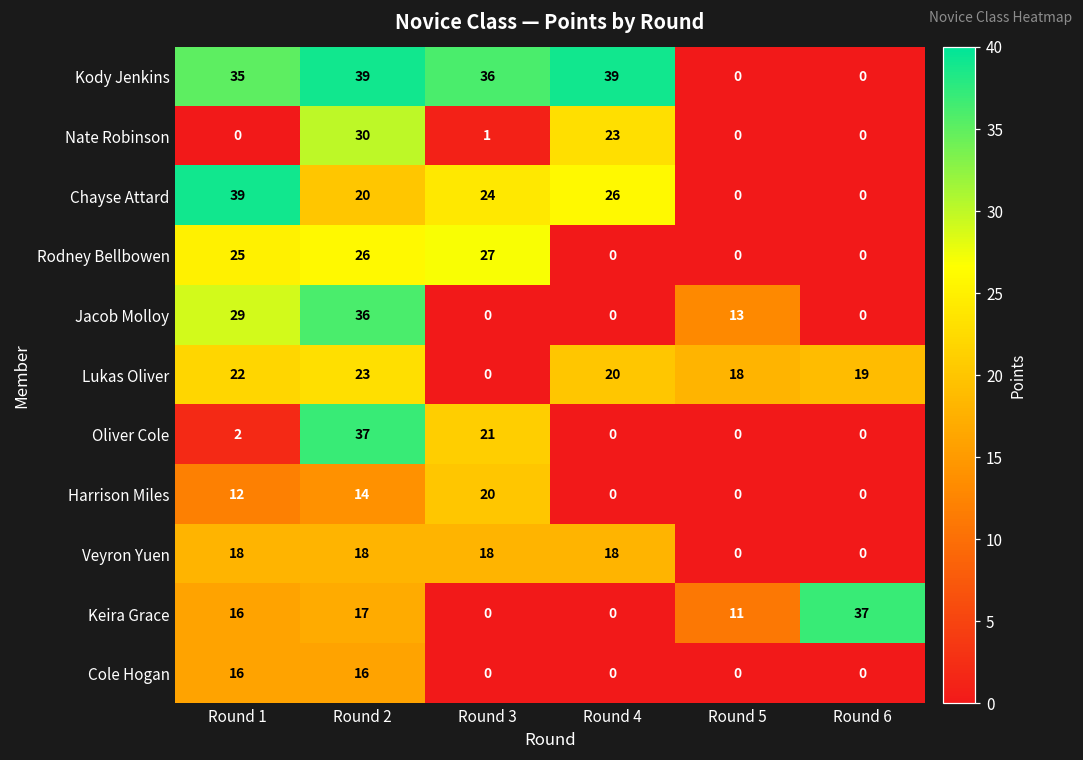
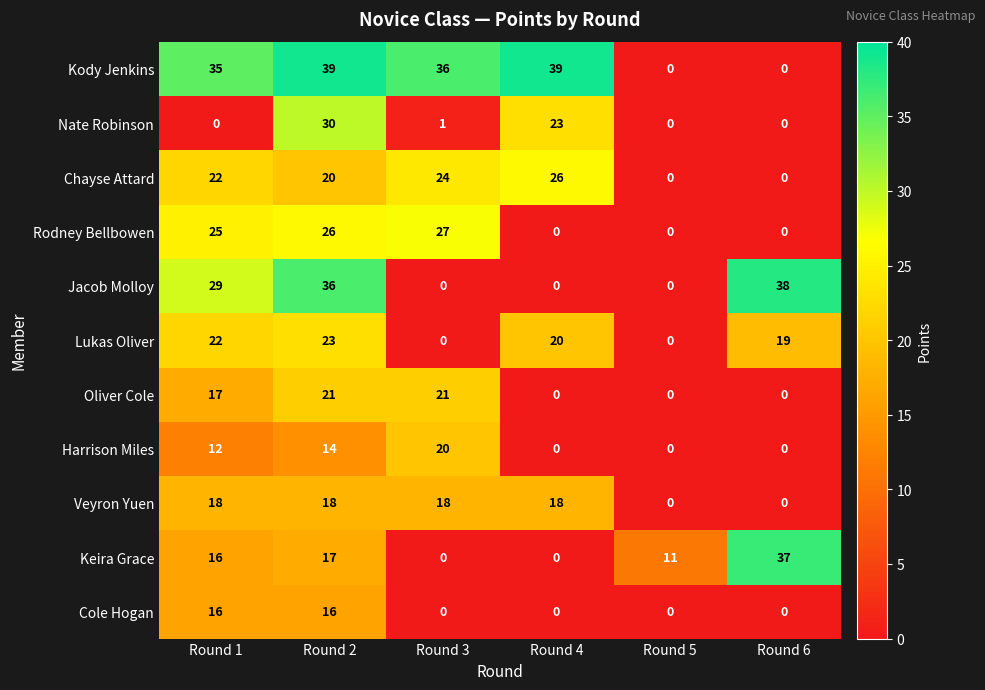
Chayse Attard, Round 1: 39 -> 22
Jacob Molloy, Round 5: 13 -> 0
Jacob Molloy, Round 6: 0 -> 38
Lukas Oliver, Round 5: 18 -> 0
Oliver Cole, Round 1: 2 -> 17
Oliver Cole, Round 2: 37 -> 21
